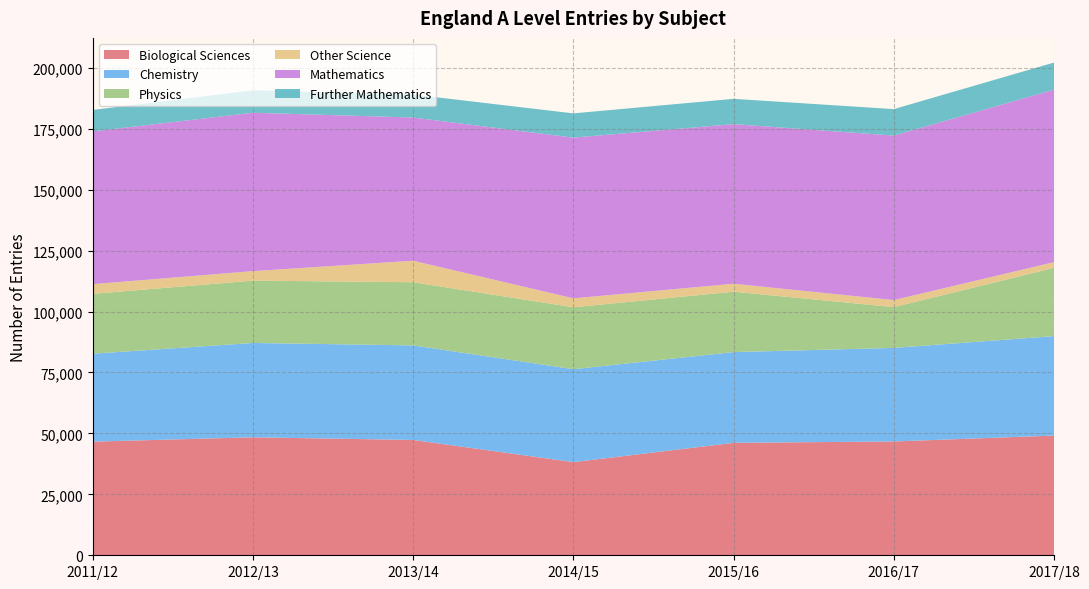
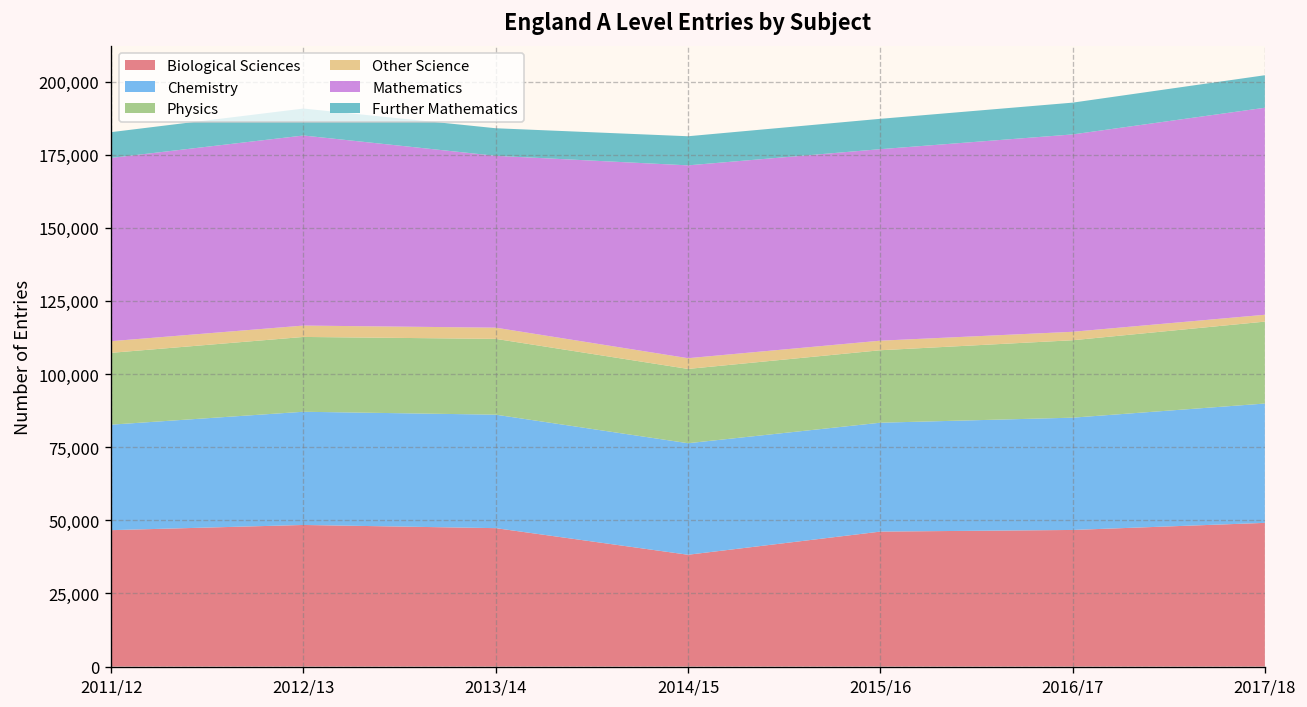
Other Science, 2013/14: 9,000 -> 4,000
Physics, 2016/17: 17,000 -> 26,000
